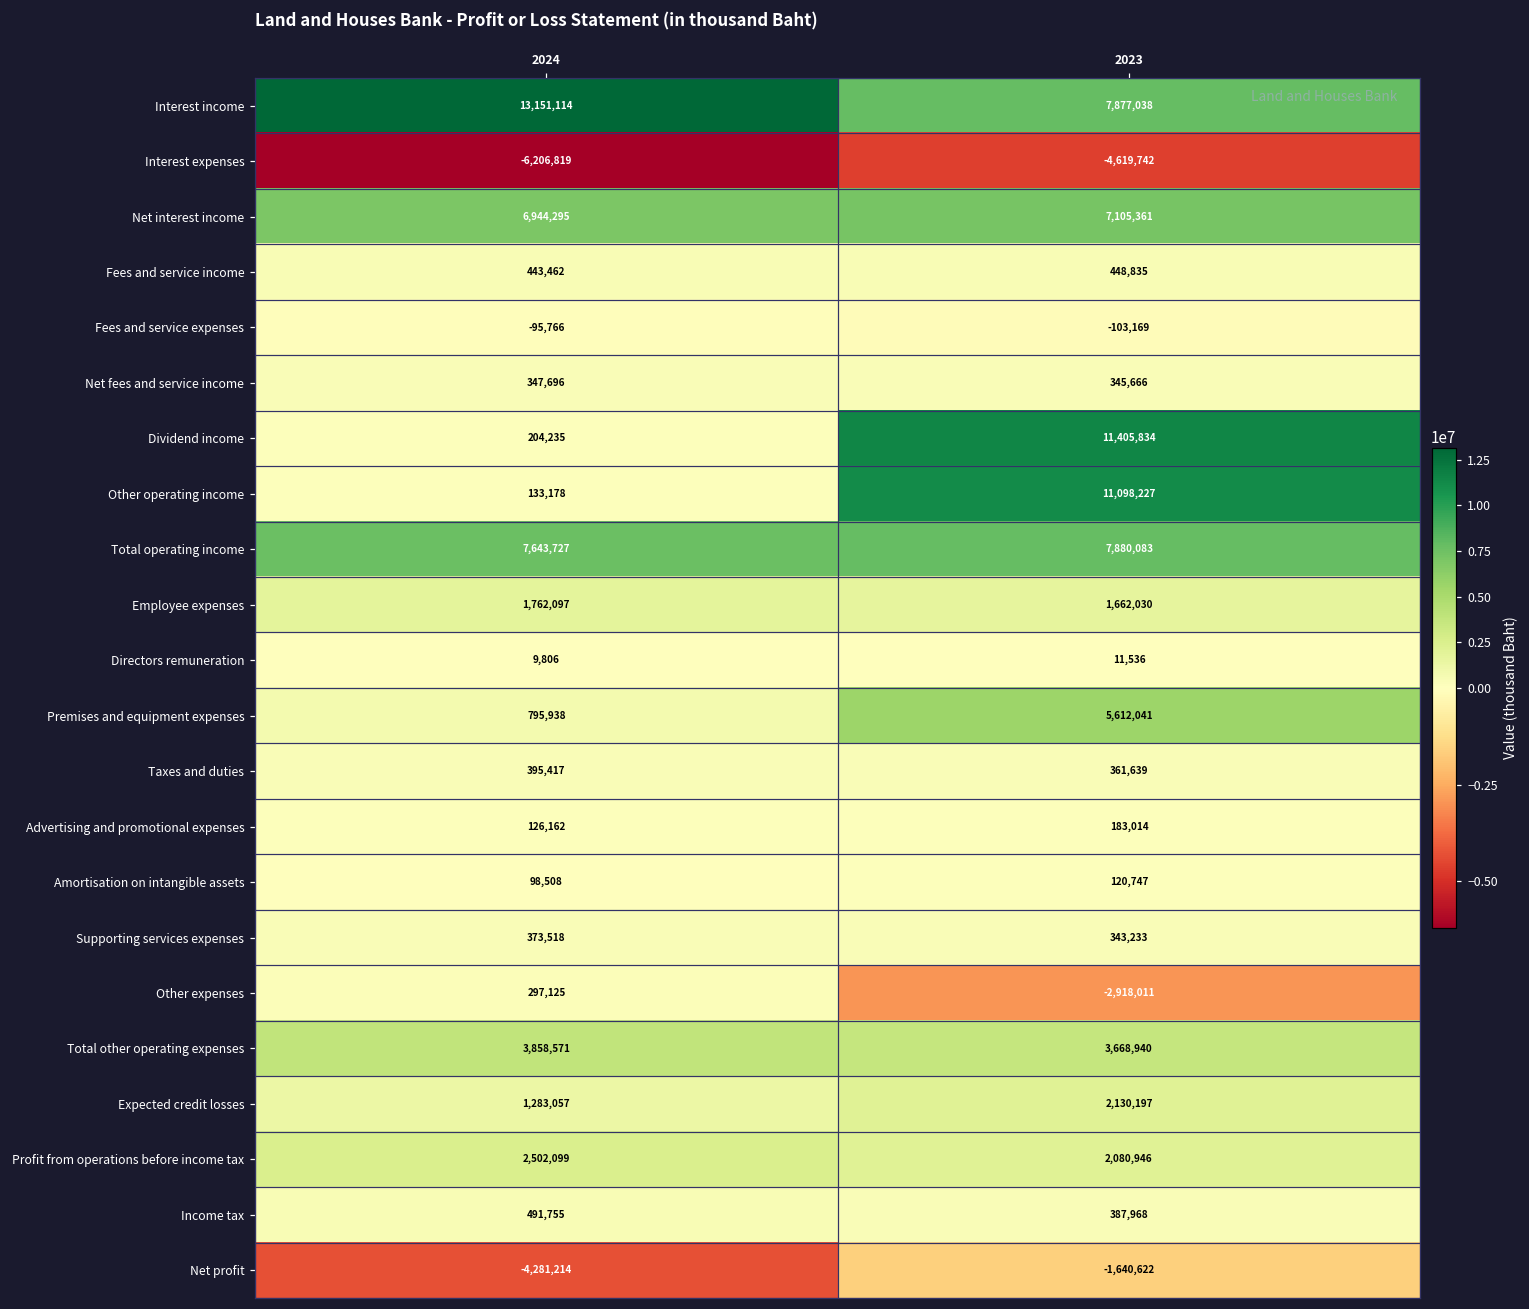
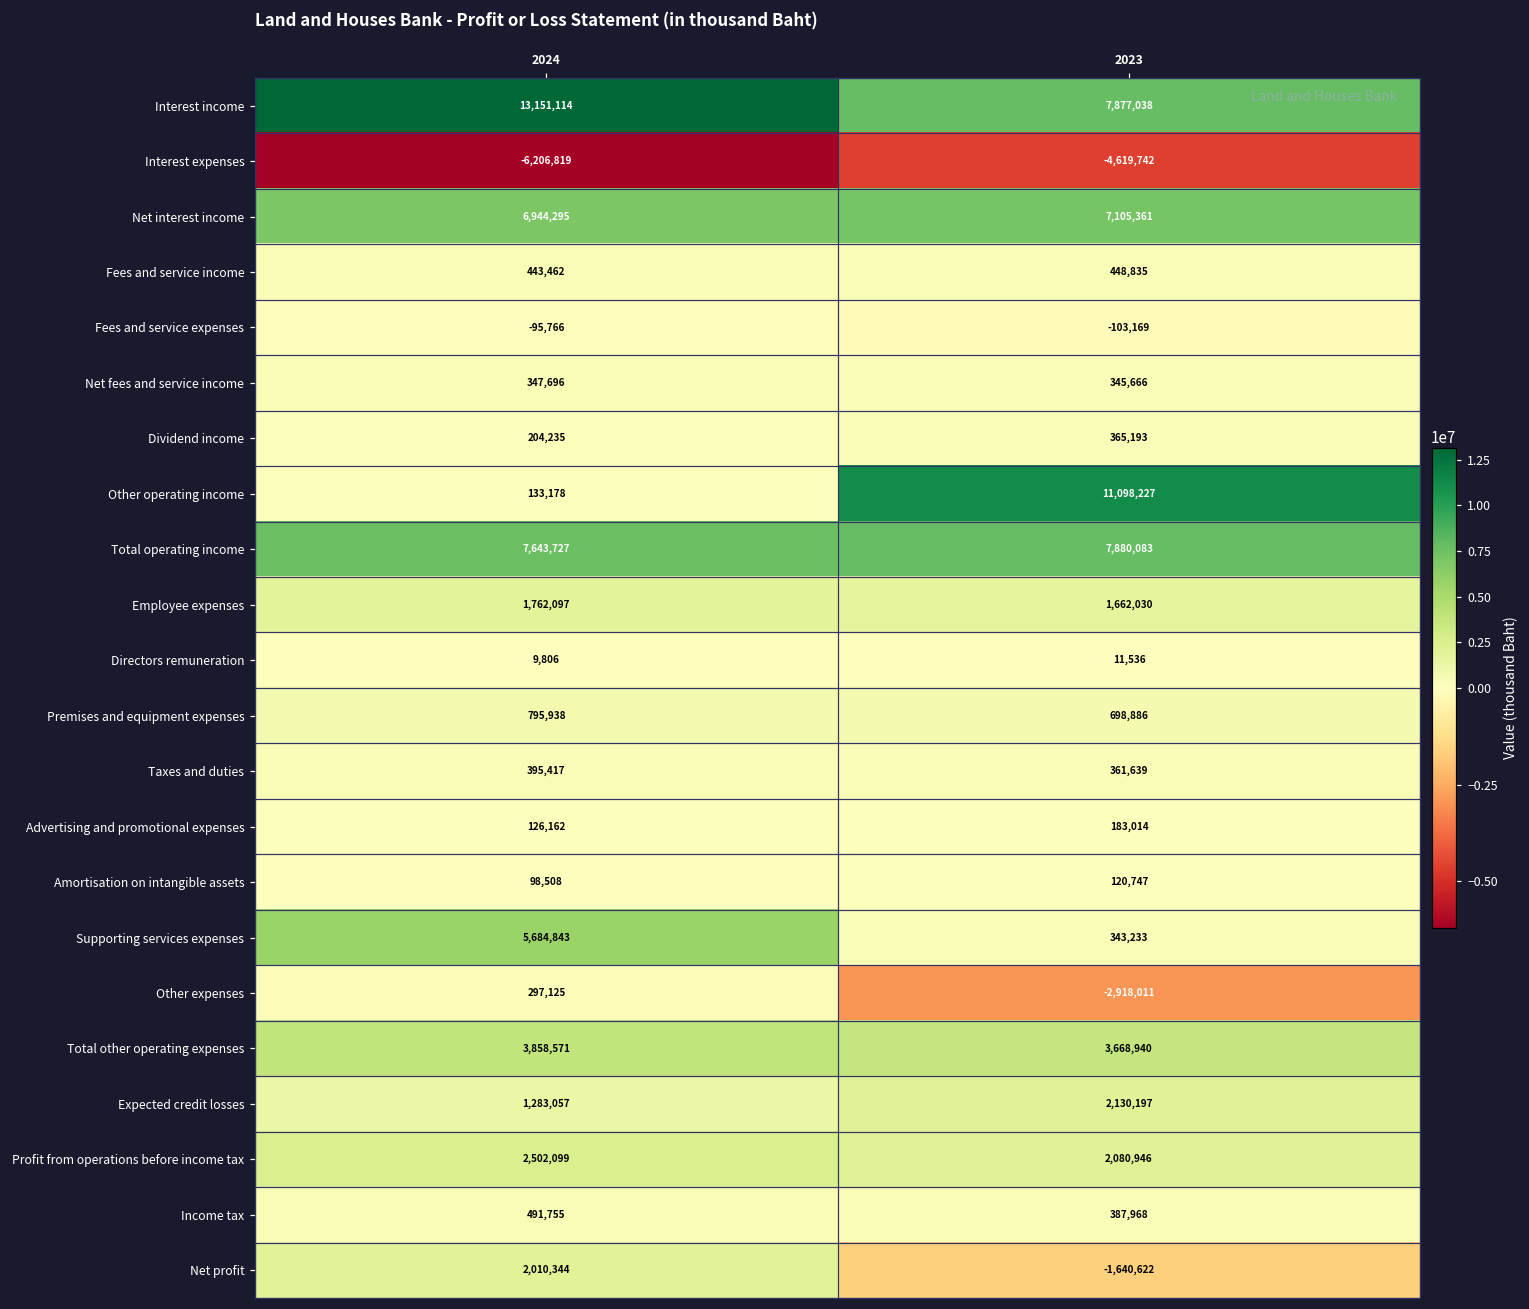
Dividend income, 2023: 11,405,834 -> 365,193
Premises and equipment expenses, 2023: 5,612,041 -> 698,886
Supporting services expenses, 2024: 373,518 -> 5,684,843
Net profit, 2024: -4,281,214 -> 2,010,344
